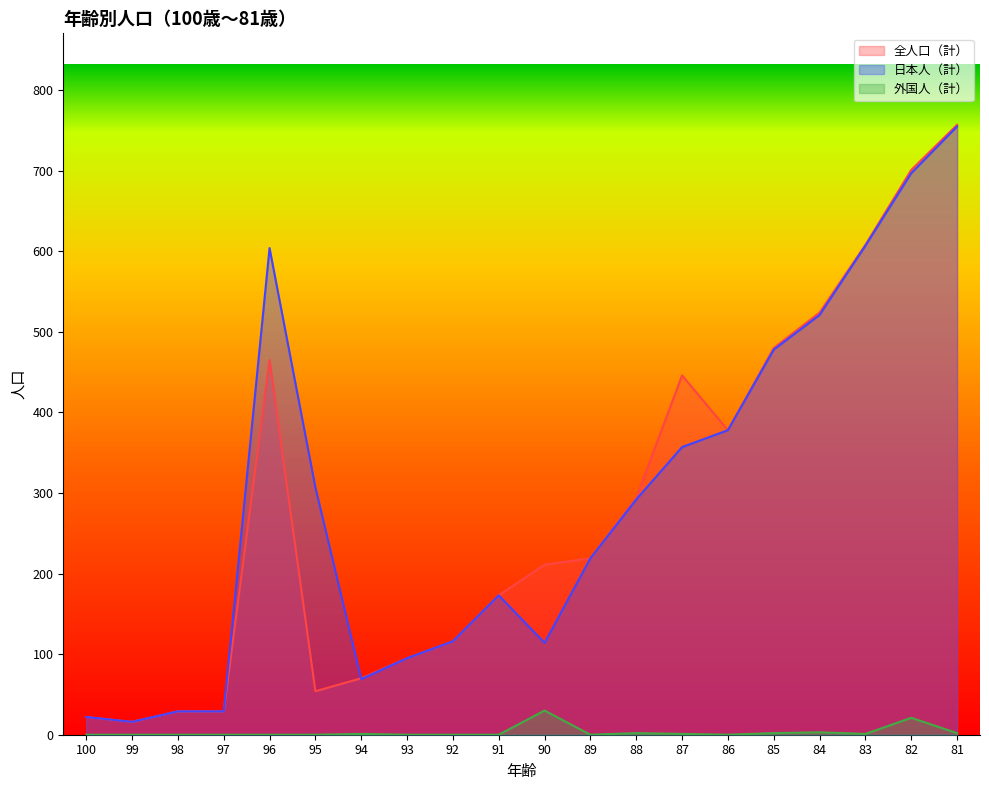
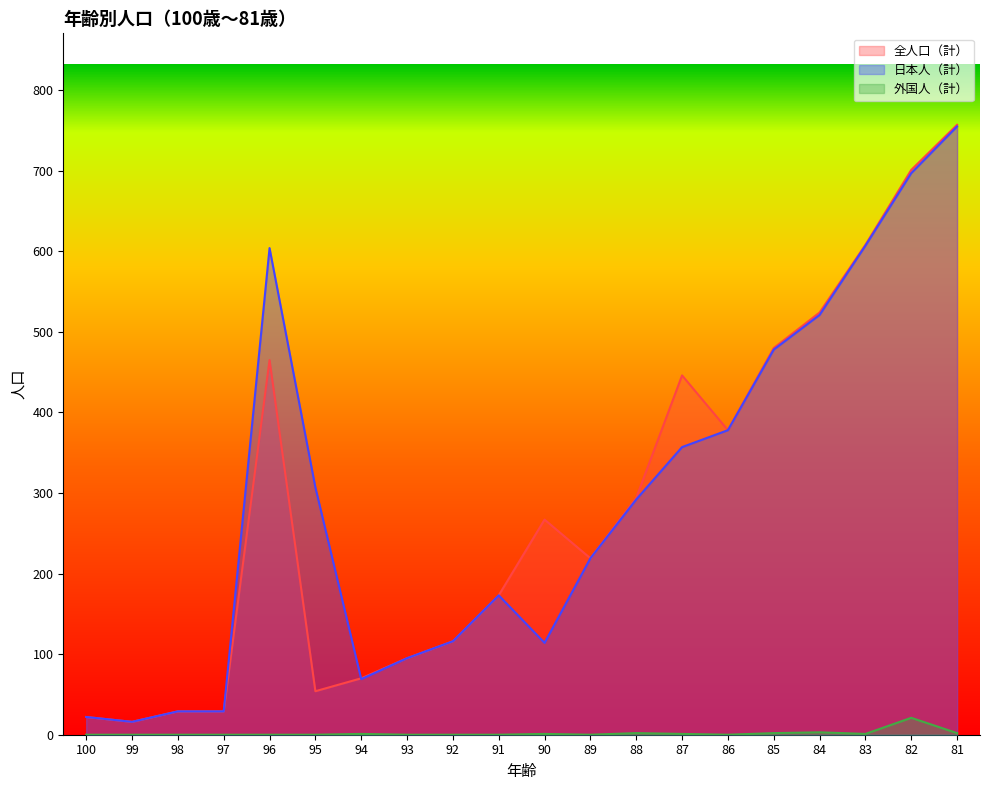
全人口（計）, 90: 210 -> 270
外国人（計）, 90: 30 -> 0
